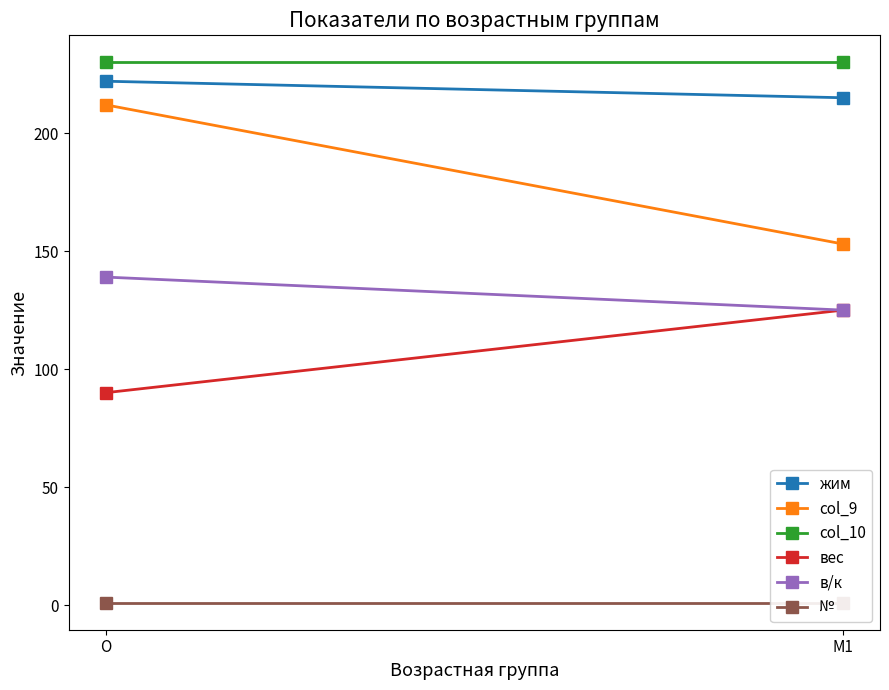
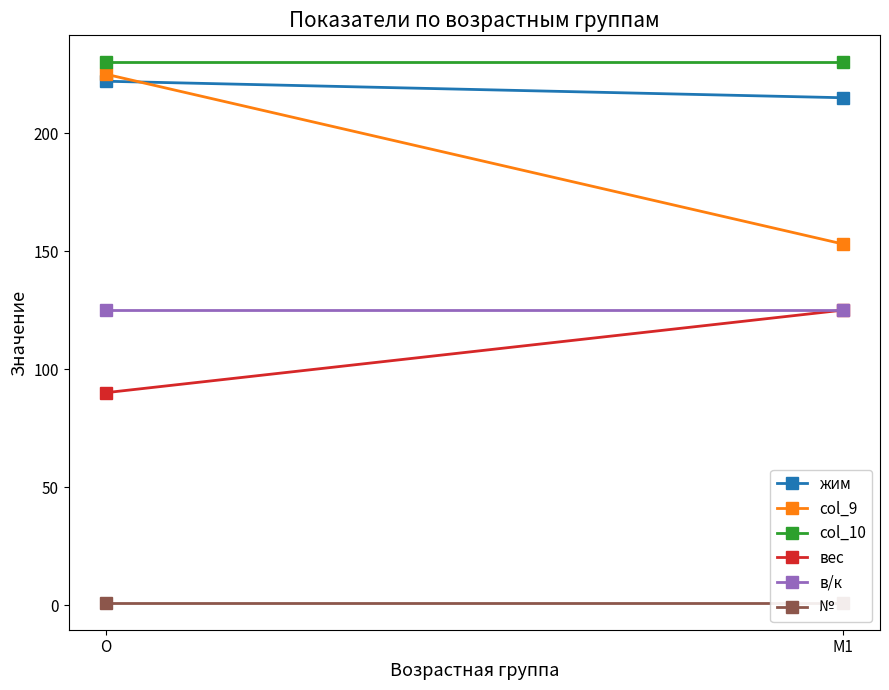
col_9, O: 212 -> 225
в/к, O: 139 -> 125
